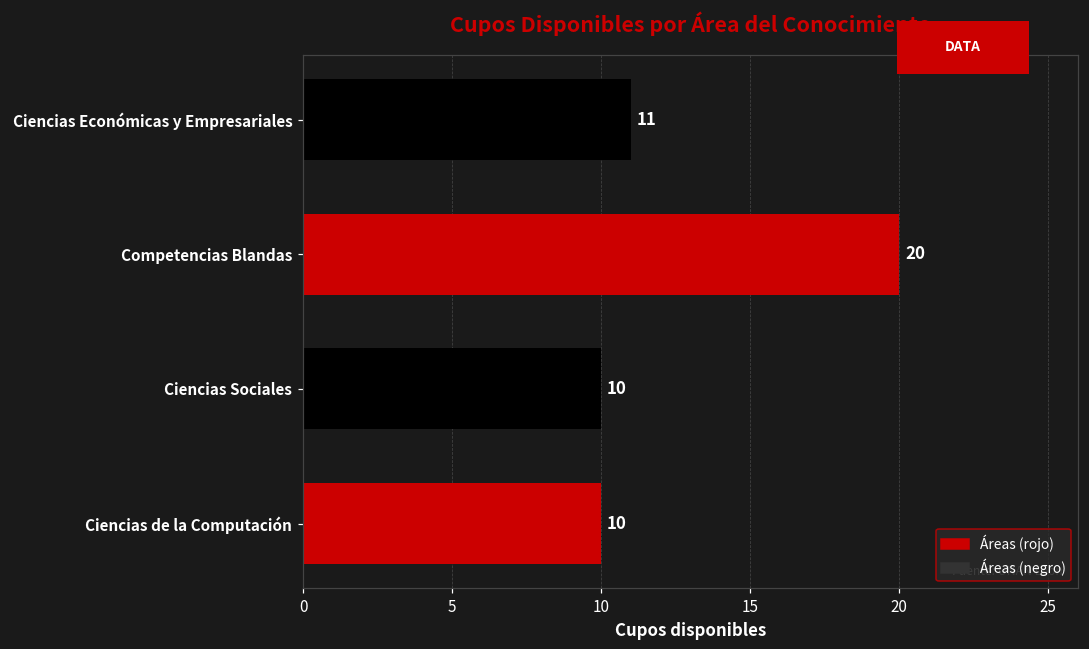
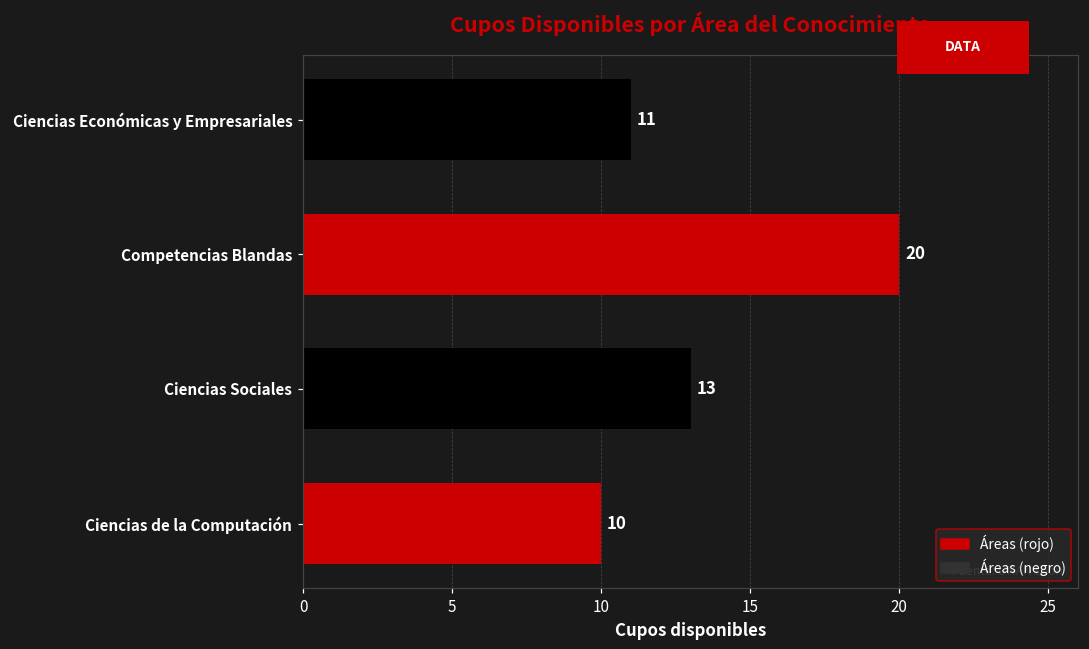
Ciencias Sociales: 10 -> 13
